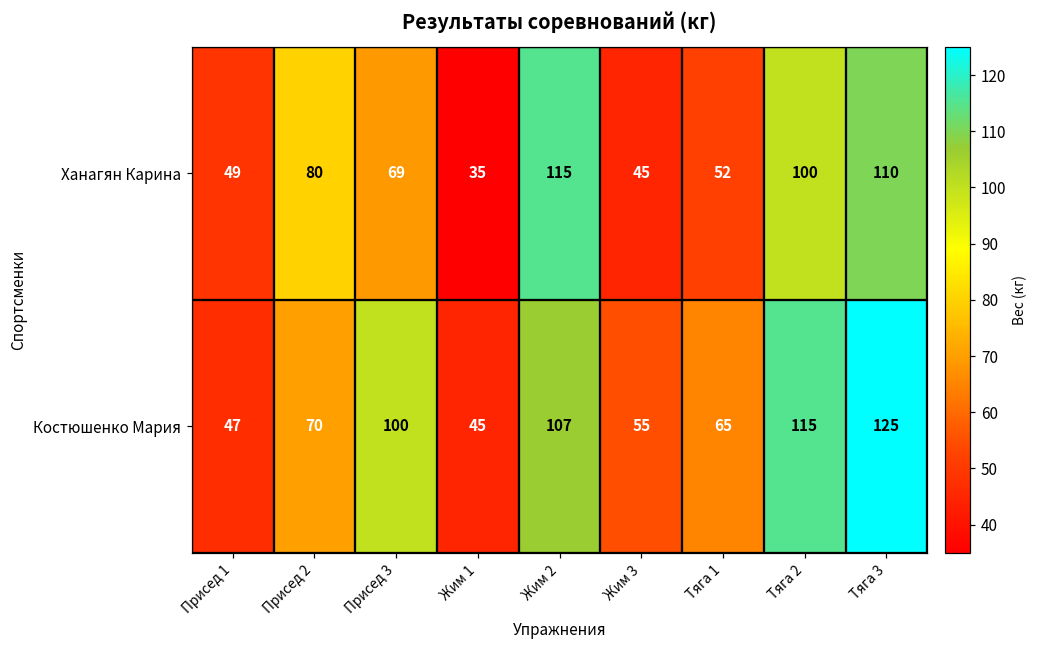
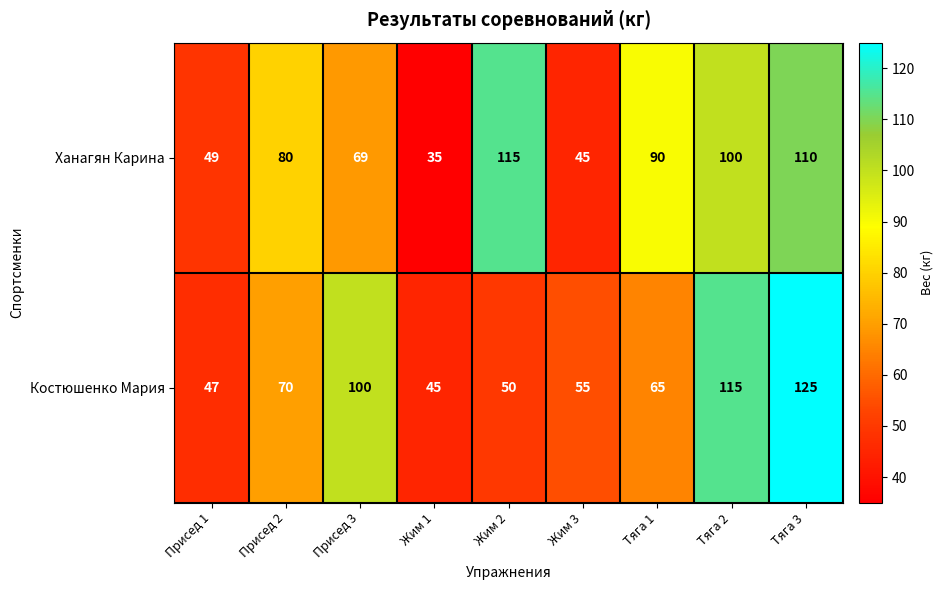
Ханагян Карина, Тяга 1: 52 -> 90
Костюшенко Мария, Жим 2: 107 -> 50
